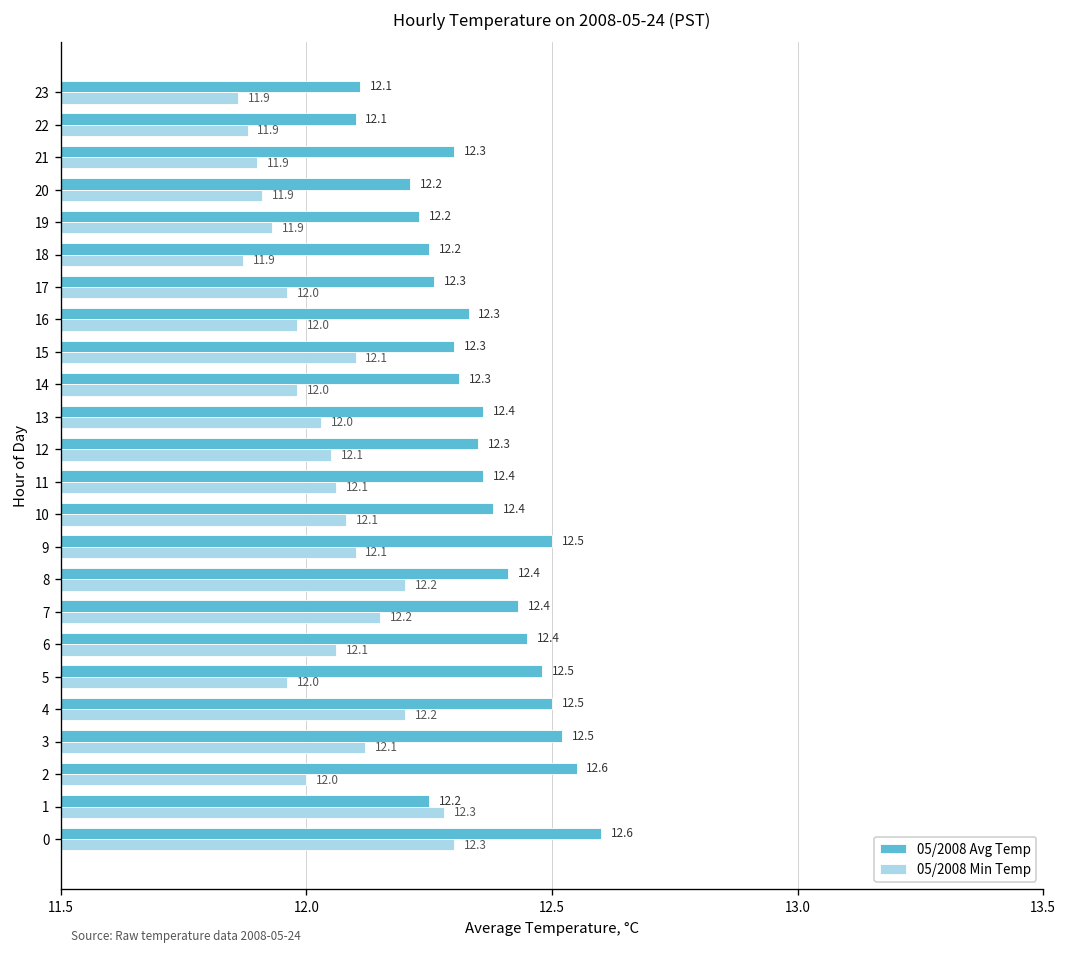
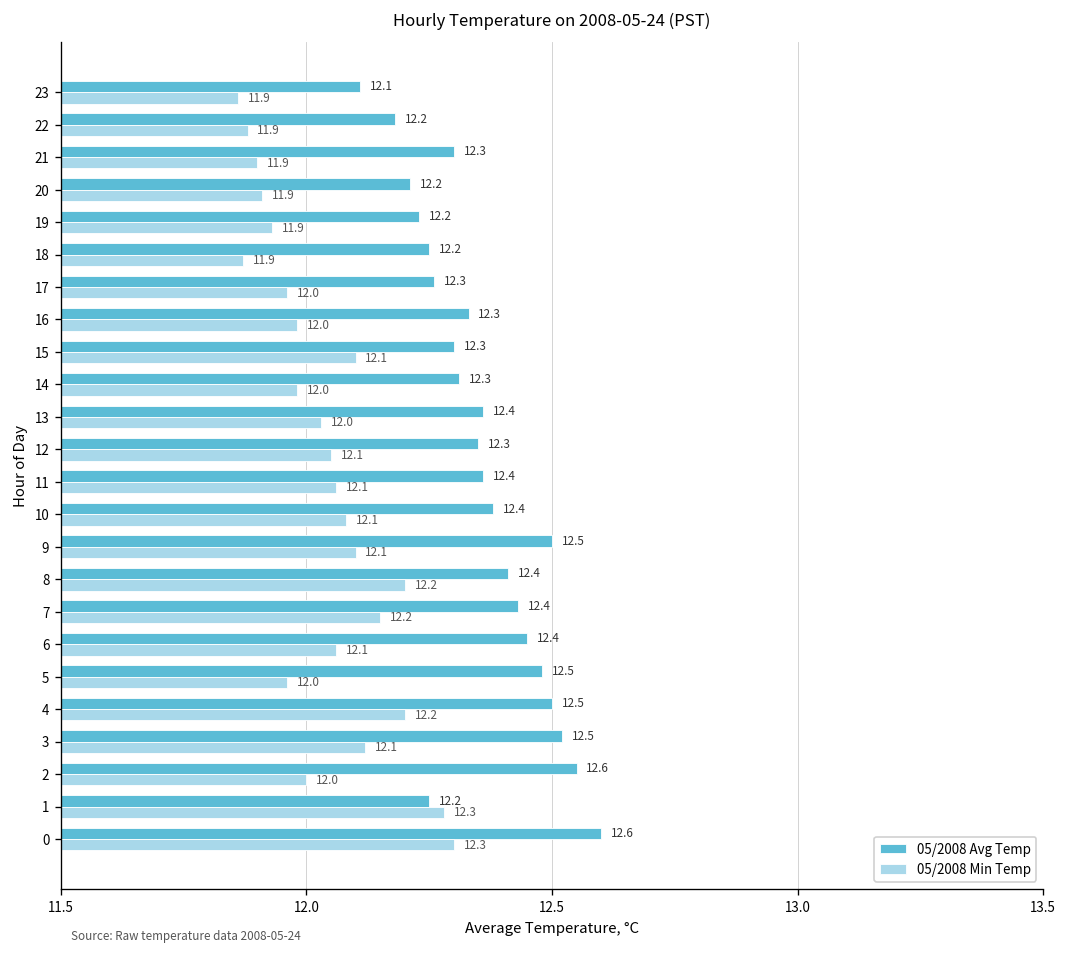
05/2008 Avg Temp, 22: 12.1 -> 12.2
